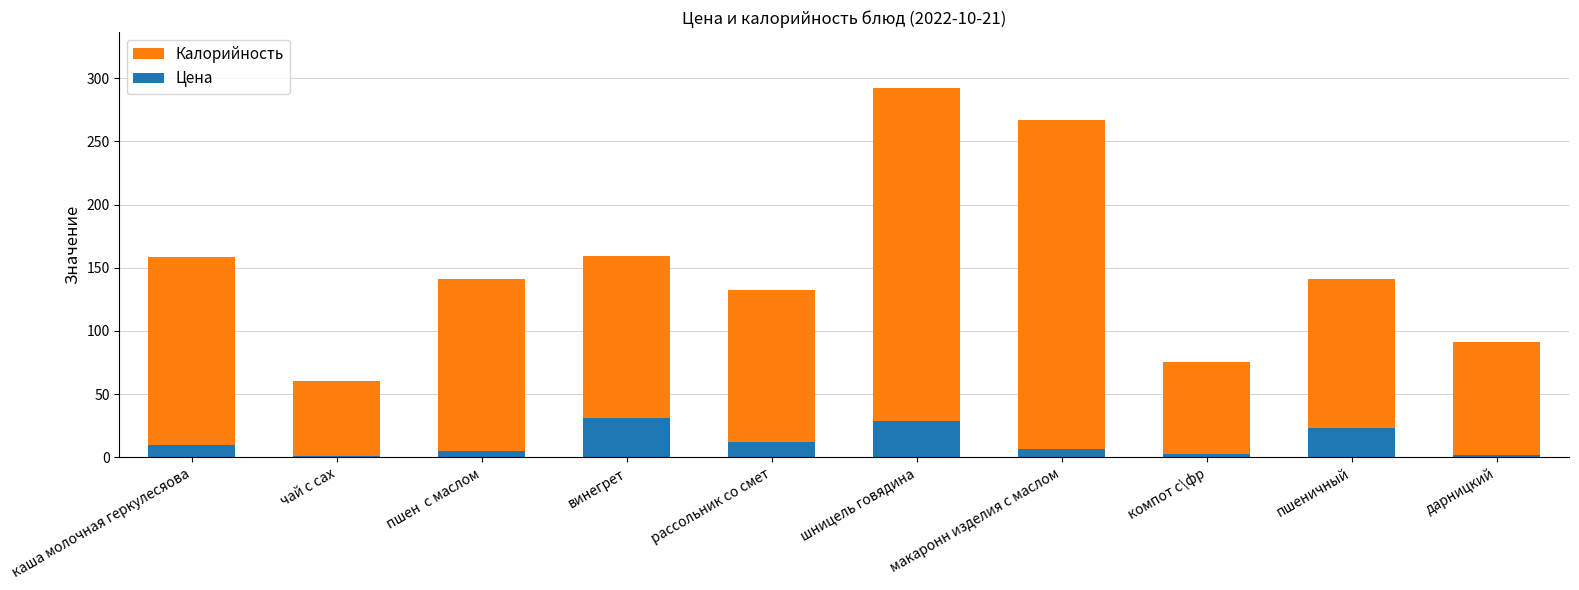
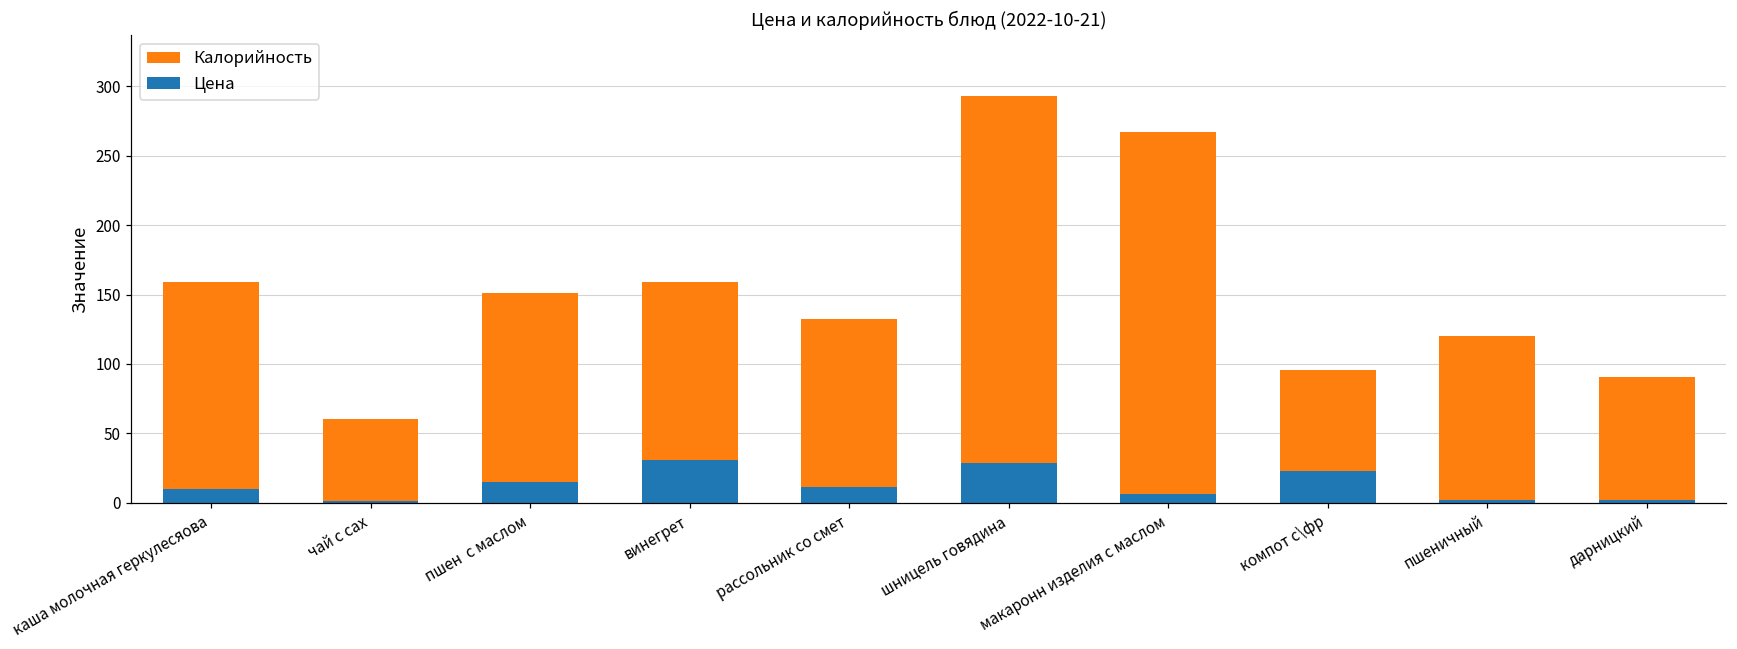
Цена, пшен с маслом: 5 -> 15
Цена, компот с\фр: 3 -> 23
Цена, пшеничный: 23 -> 2
